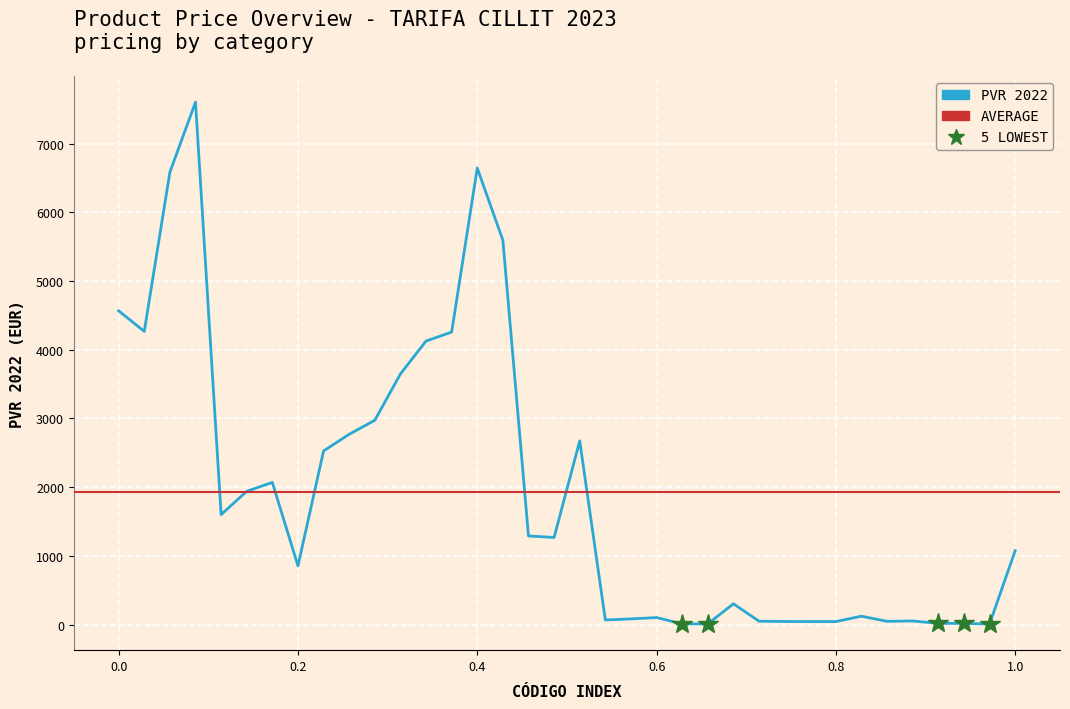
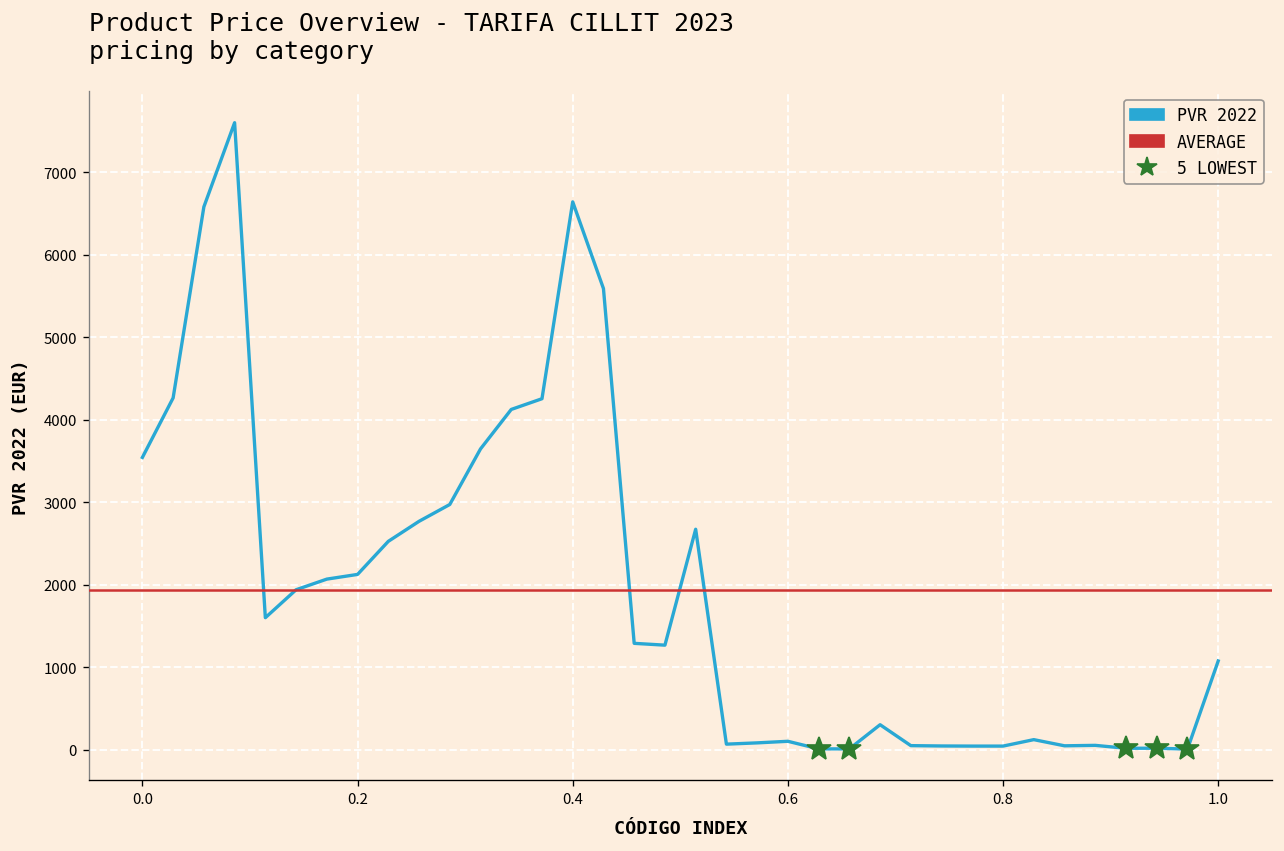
PVR 2022, 0.0: 4600 -> 3500
PVR 2022, 0.2: 900 -> 2100
